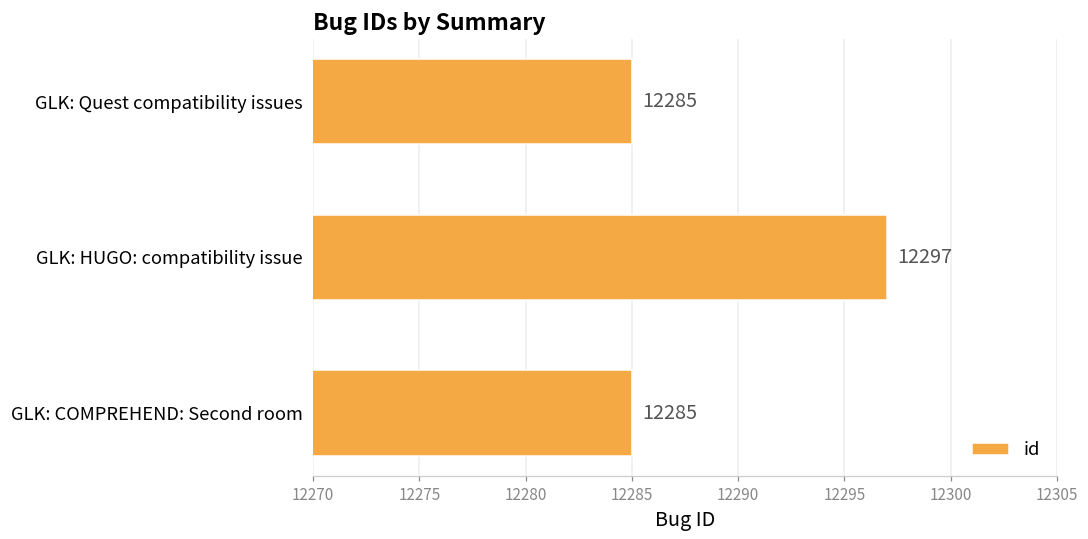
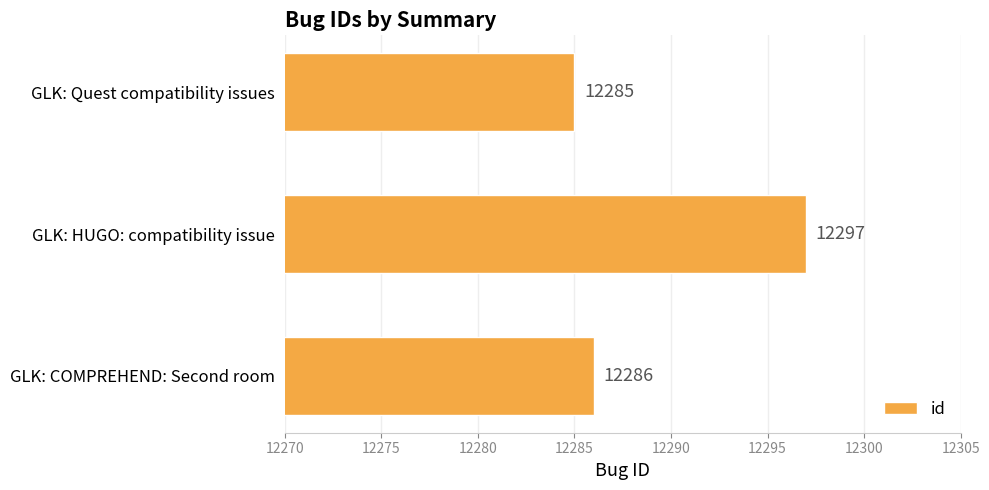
GLK: COMPREHEND: Second room: 12285 -> 12286
